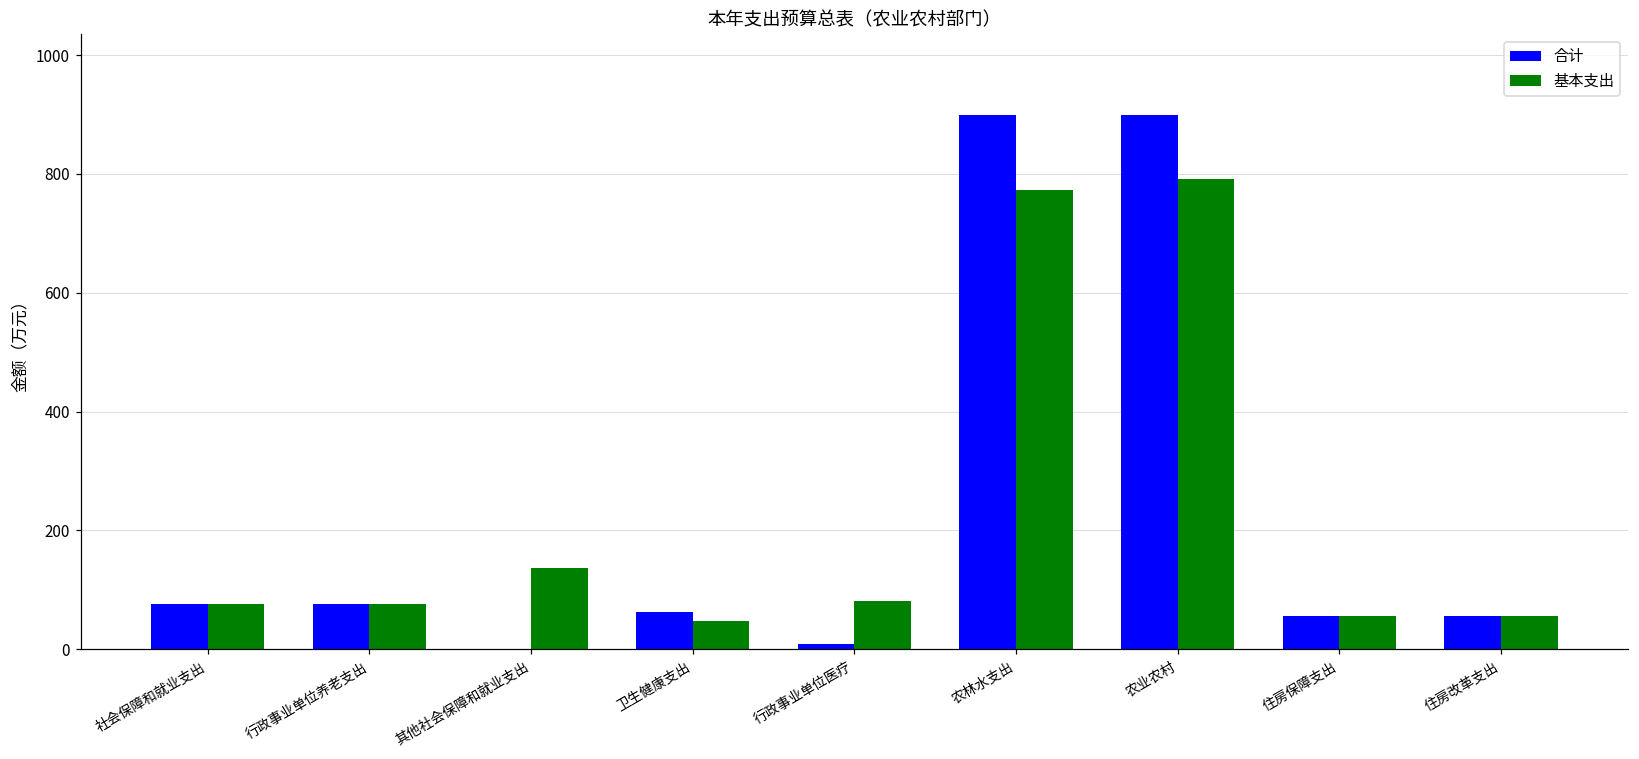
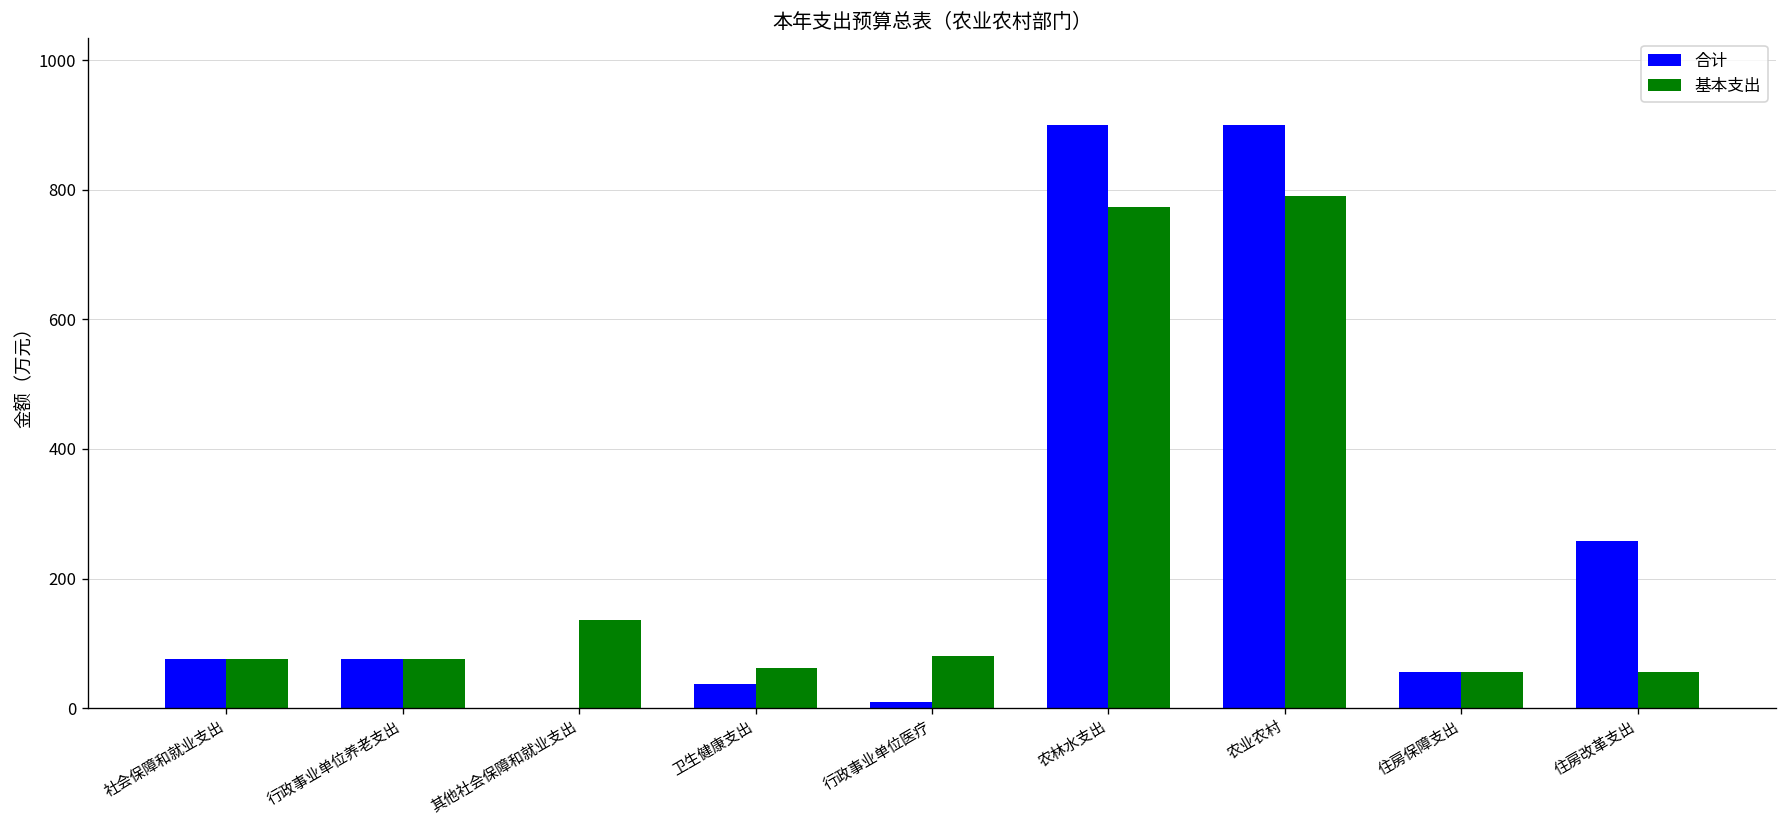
合计, 卫生健康支出: 60 -> 40
基本支出, 卫生健康支出: 50 -> 60
合计, 住房改革支出: 60 -> 260
